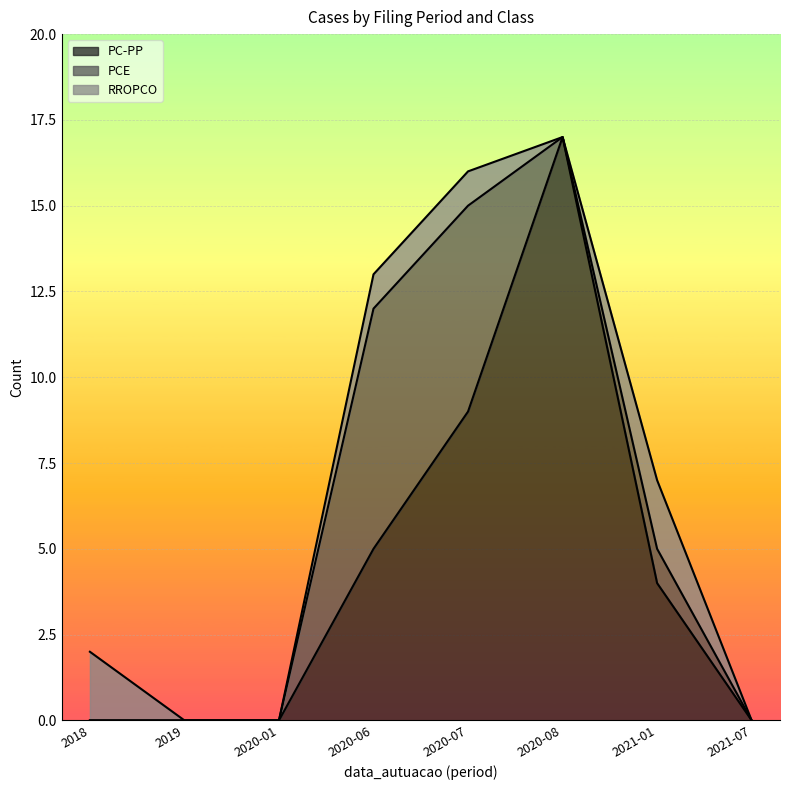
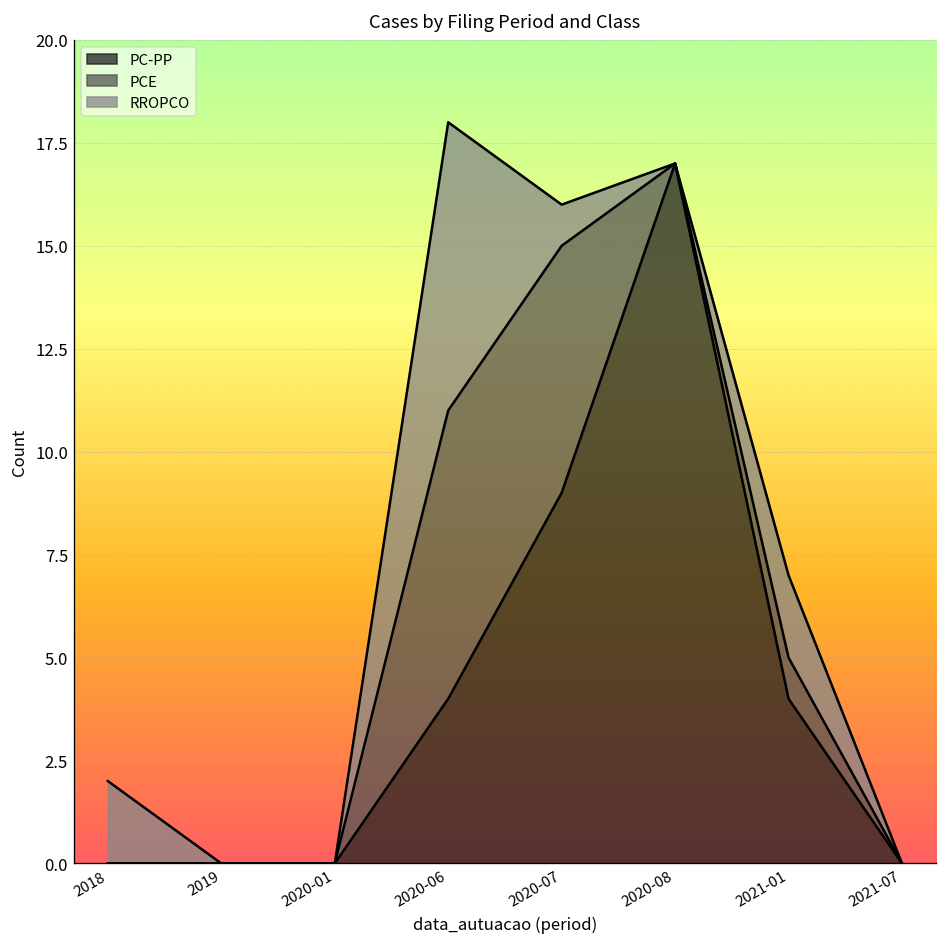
PC-PP, 2020-06: 5 -> 4
RROPCO, 2020-06: 1 -> 7
